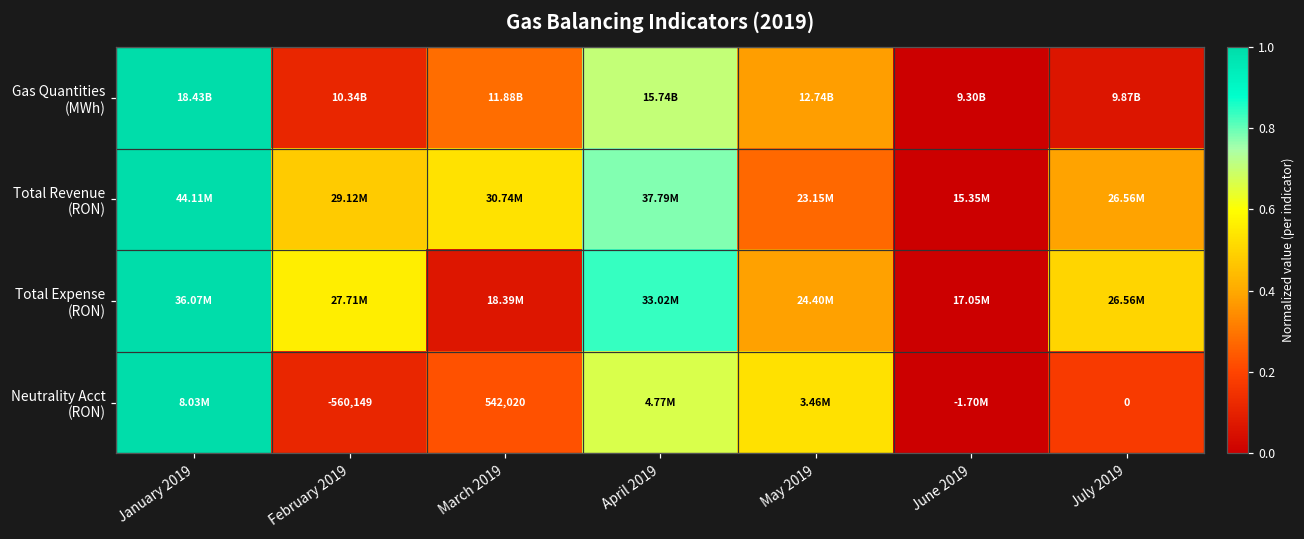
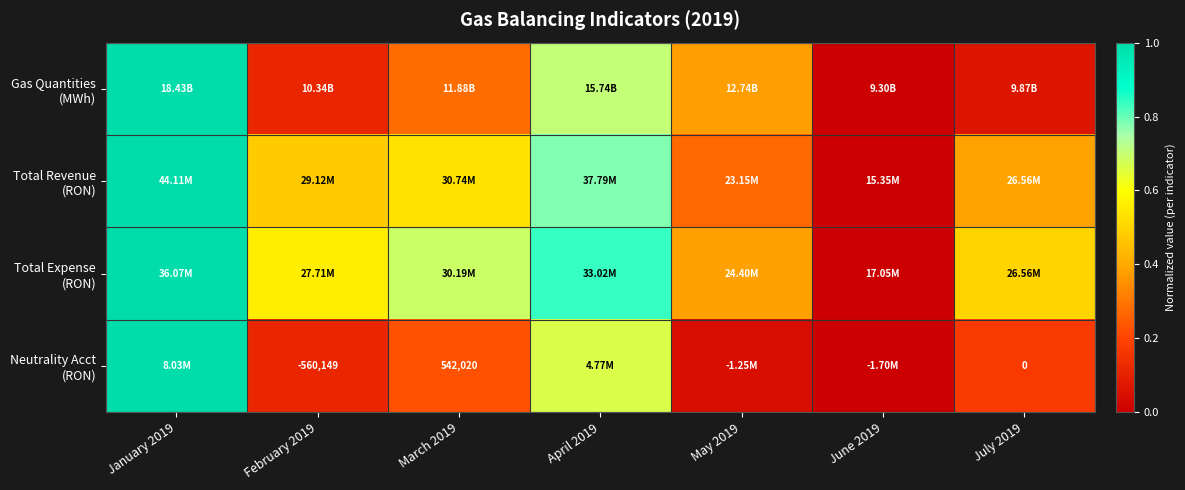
Total Expense (RON), March 2019: 18.39M -> 30.19M
Neutrality Acct (RON), May 2019: 3.46M -> -1.25M
